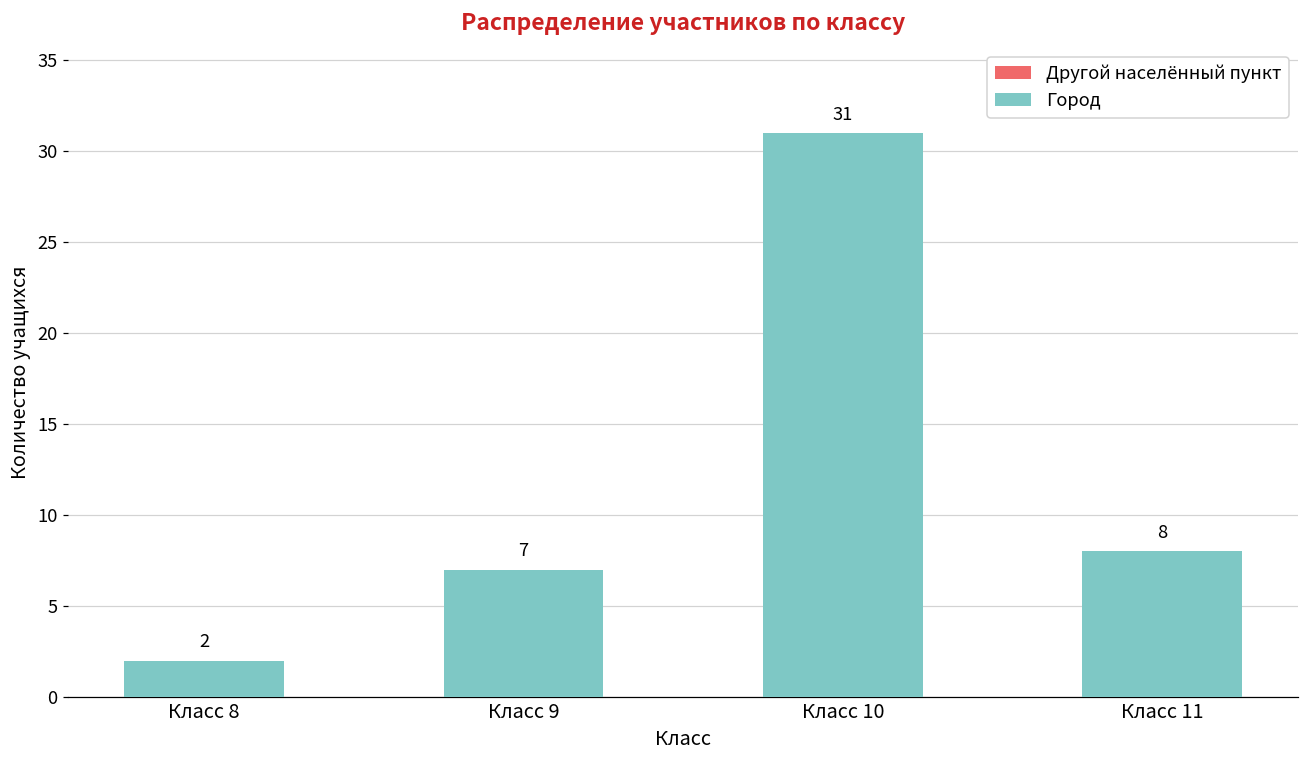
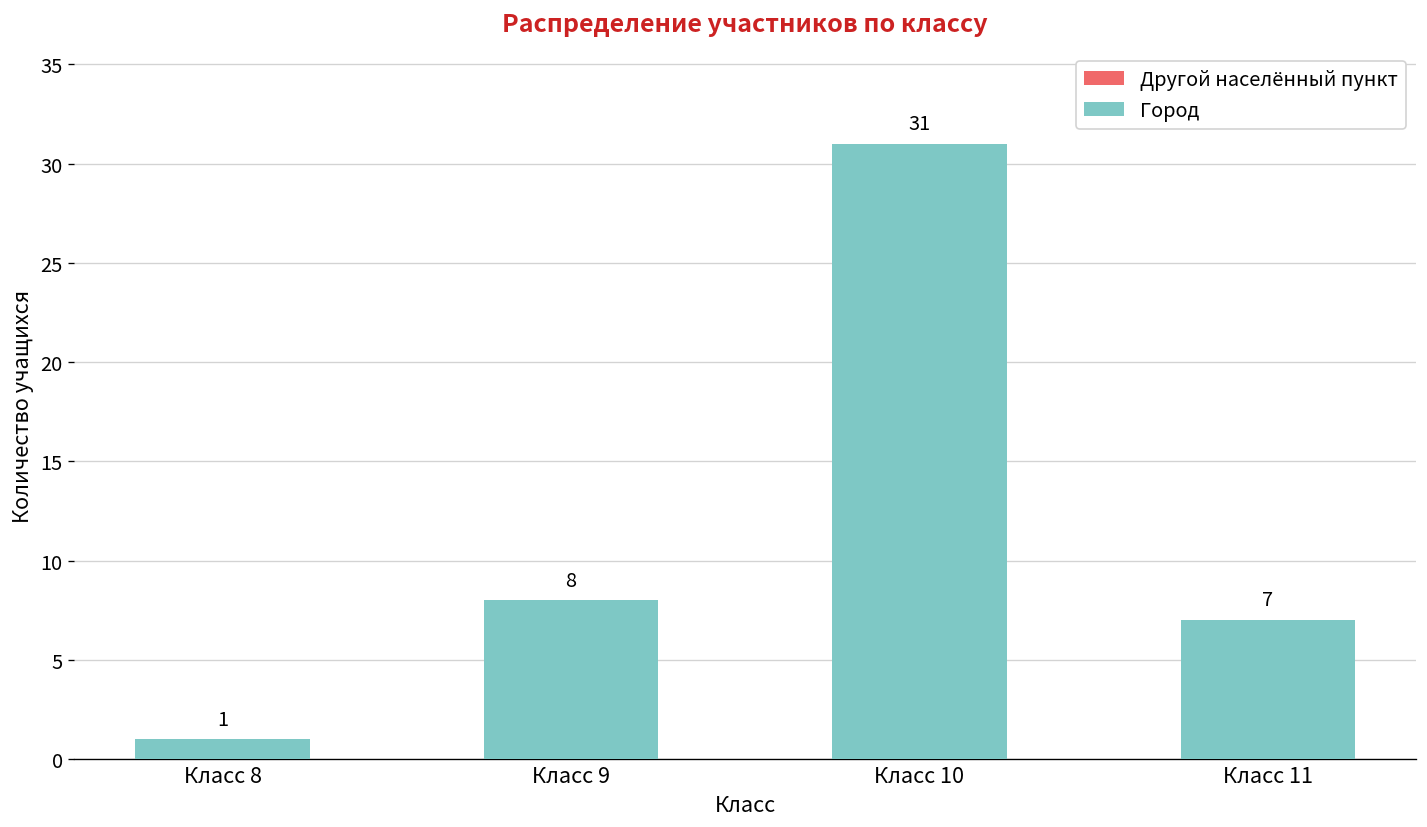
Город, Класс 8: 2 -> 1
Город, Класс 9: 7 -> 8
Город, Класс 11: 8 -> 7
